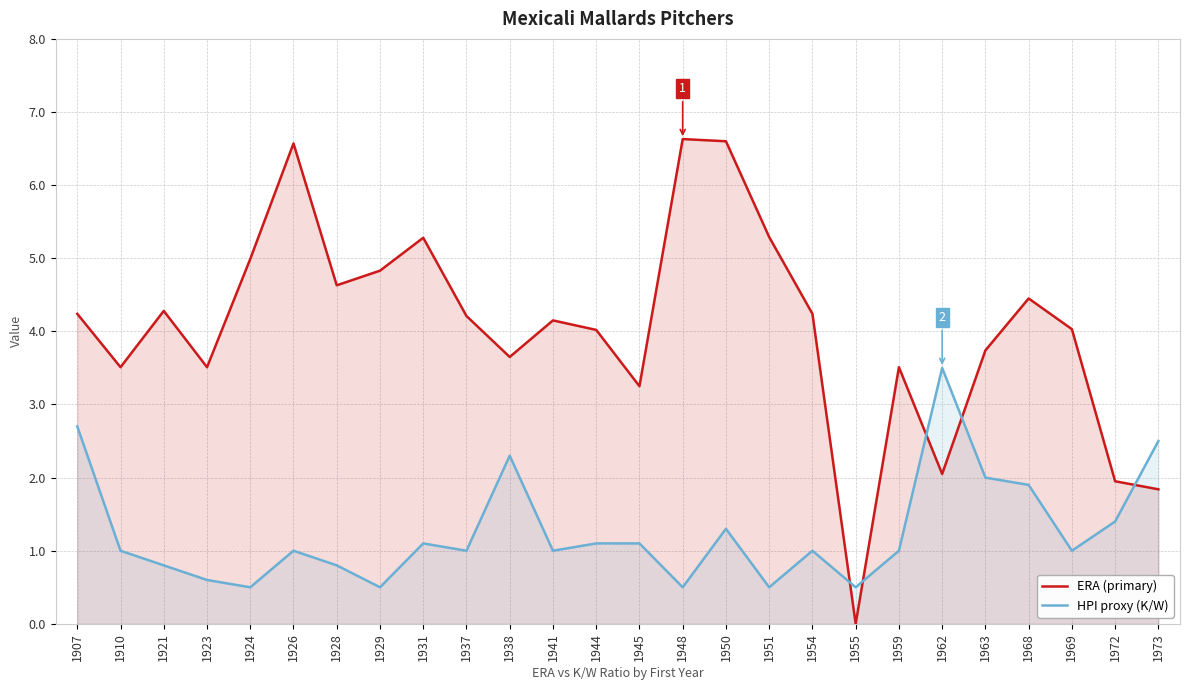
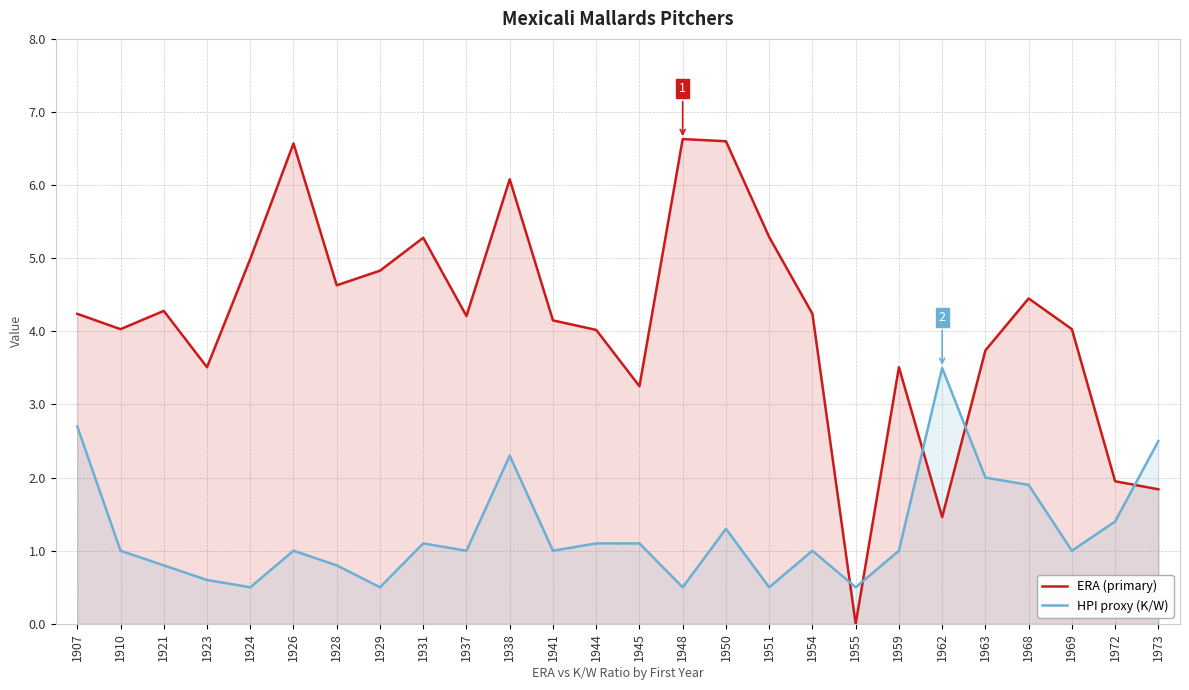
ERA (primary), 1910: 3.5 -> 4.0
ERA (primary), 1938: 3.7 -> 6.1
ERA (primary), 1962: 2.1 -> 1.5
